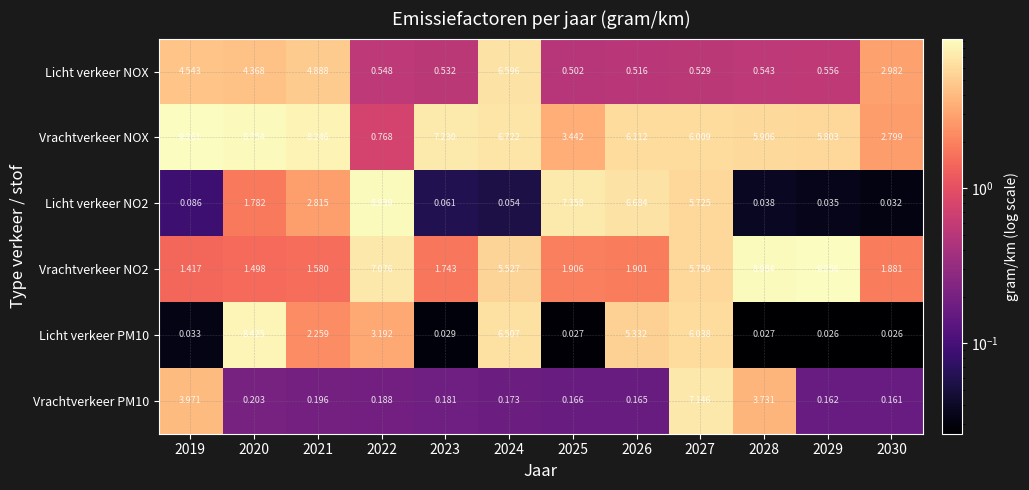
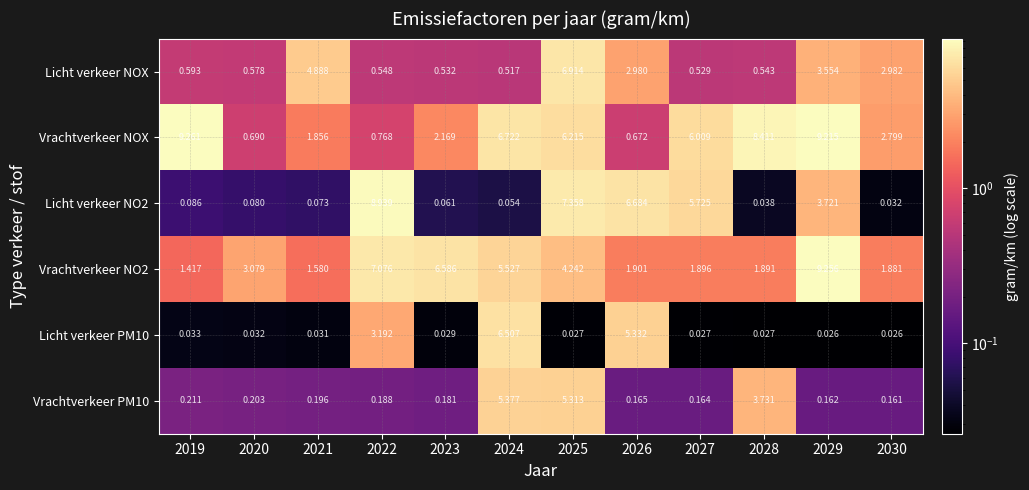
Licht verkeer NOX, 2019: 4.543 -> 0.593
Licht verkeer NOX, 2020: 4.368 -> 0.578
Licht verkeer NOX, 2024: 6.596 -> 0.517
Licht verkeer NOX, 2025: 0.502 -> 6.914
Licht verkeer NOX, 2026: 0.516 -> 2.980
Licht verkeer NOX, 2029: 0.556 -> 3.554
Vrachtverkeer NOX, 2020: 8.754 -> 0.690
Vrachtverkeer NOX, 2021: 8.246 -> 1.856
Vrachtverkeer NOX, 2023: 7.230 -> 2.169
Vrachtverkeer NOX, 2025: 3.442 -> 6.215
Vrachtverkeer NOX, 2026: 6.112 -> 0.672
Vrachtverkeer NOX, 2028: 5.906 -> 8.411
Vrachtverkeer NOX, 2029: 5.803 -> 9.215
Licht verkeer NO2, 2020: 1.782 -> 0.080
Licht verkeer NO2, 2021: 2.815 -> 0.073
Licht verkeer NO2, 2029: 0.035 -> 3.721
Vrachtverkeer NO2, 2020: 1.498 -> 3.079
Vrachtverkeer NO2, 2023: 1.743 -> 6.586
Vrachtverkeer NO2, 2025: 1.906 -> 4.242
Vrachtverkeer NO2, 2027: 5.759 -> 1.896
Vrachtverkeer NO2, 2028: 8.984 -> 1.891
Licht verkeer PM10, 2020: 8.425 -> 0.032
Licht verkeer PM10, 2021: 2.259 -> 0.031
Licht verkeer PM10, 2027: 6.038 -> 0.027
Vrachtverkeer PM10, 2019: 3.971 -> 0.211
Vrachtverkeer PM10, 2024: 0.173 -> 5.377
Vrachtverkeer PM10, 2025: 0.166 -> 5.313
Vrachtverkeer PM10, 2027: 7.146 -> 0.164
